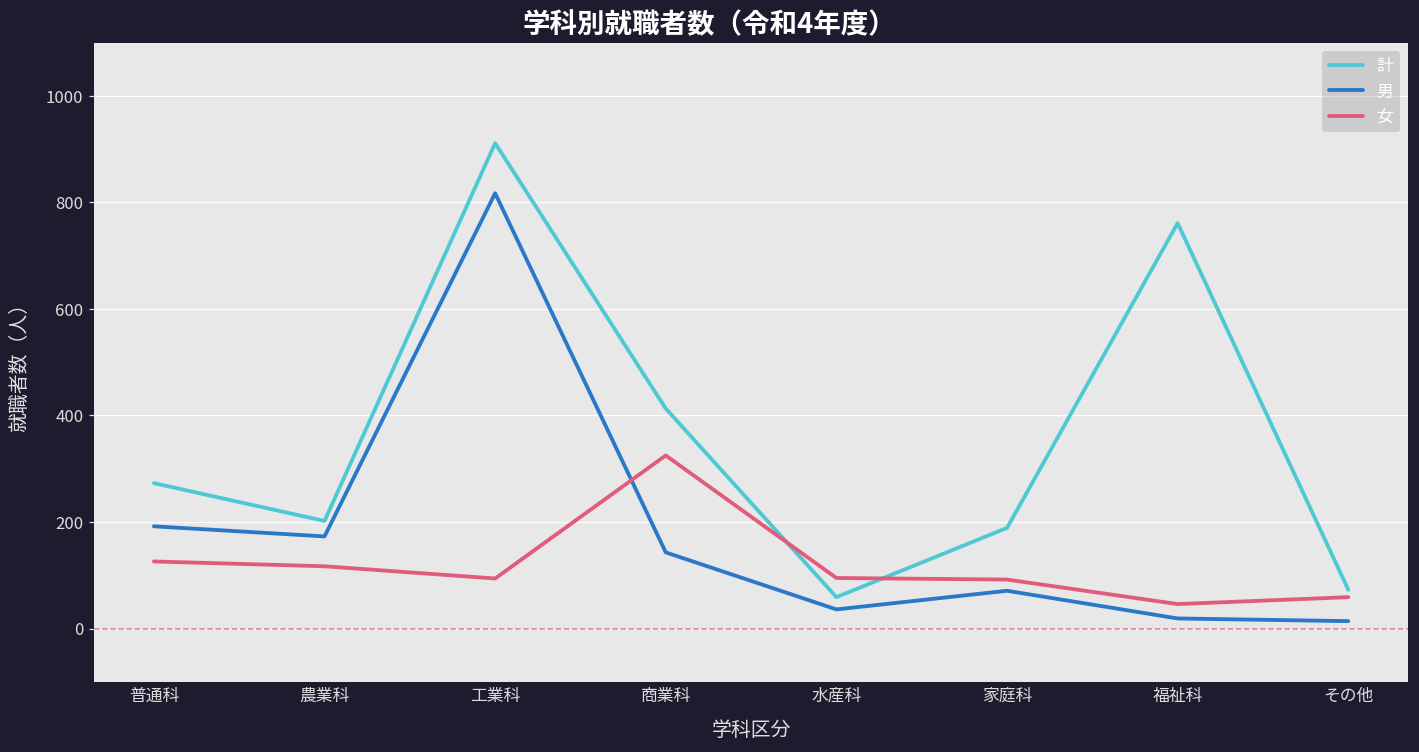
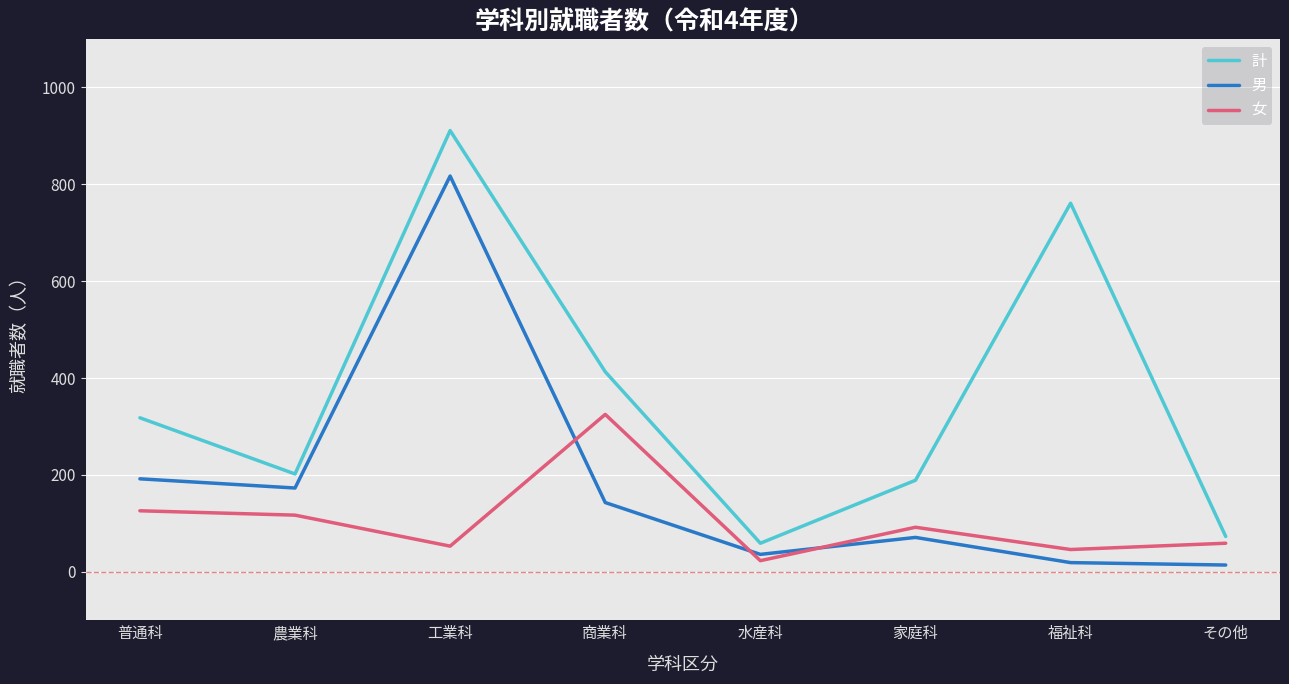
計, 普通科: 270 -> 320
女, 工業科: 90 -> 50
女, 水産科: 100 -> 20
